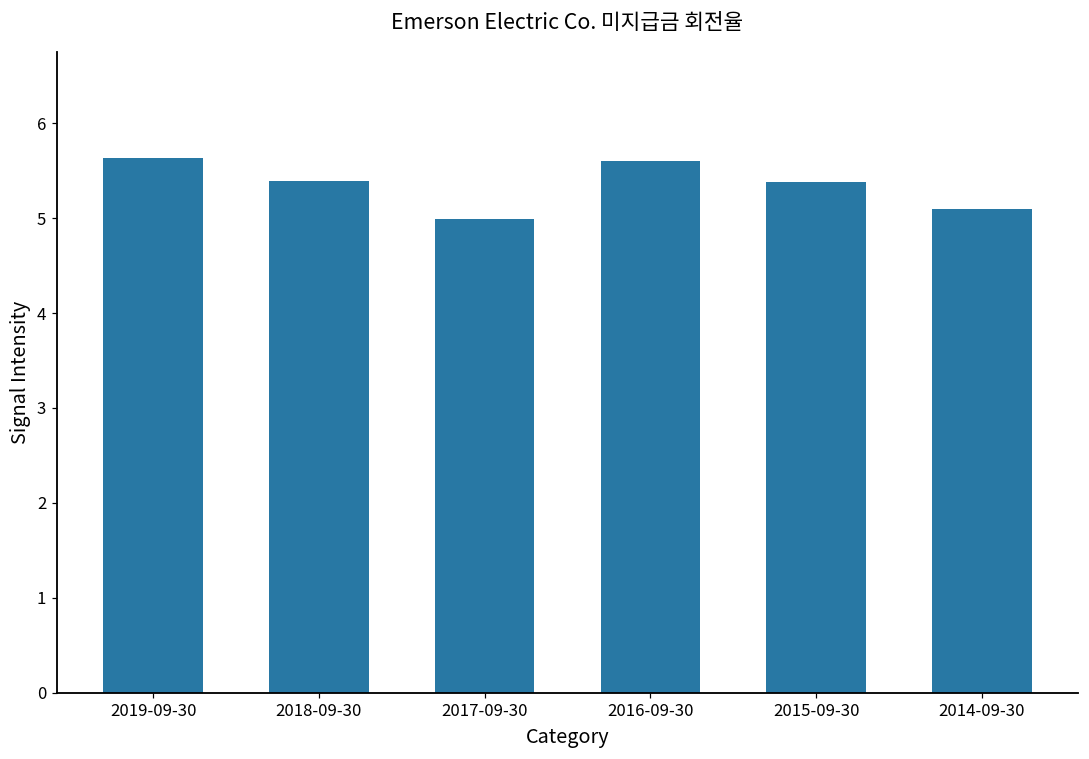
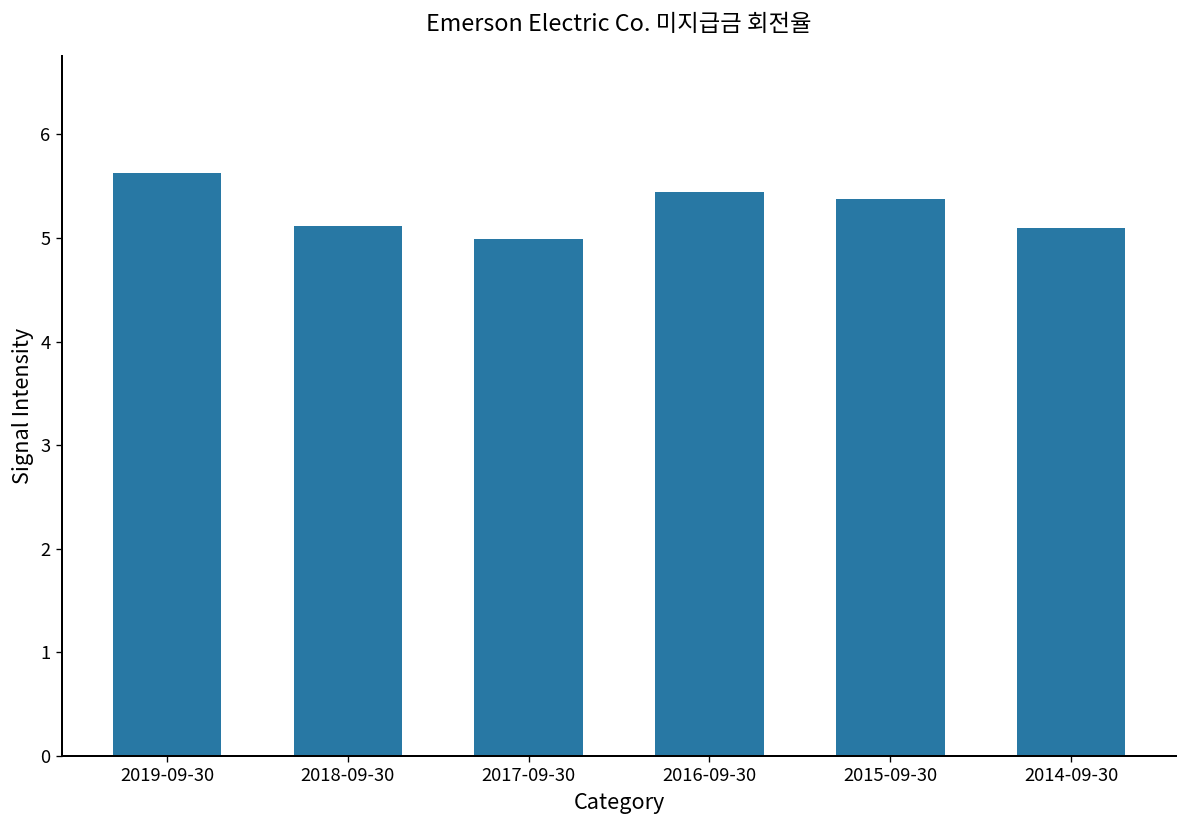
2018-09-30: 5.4 -> 5.1
2016-09-30: 5.6 -> 5.4
